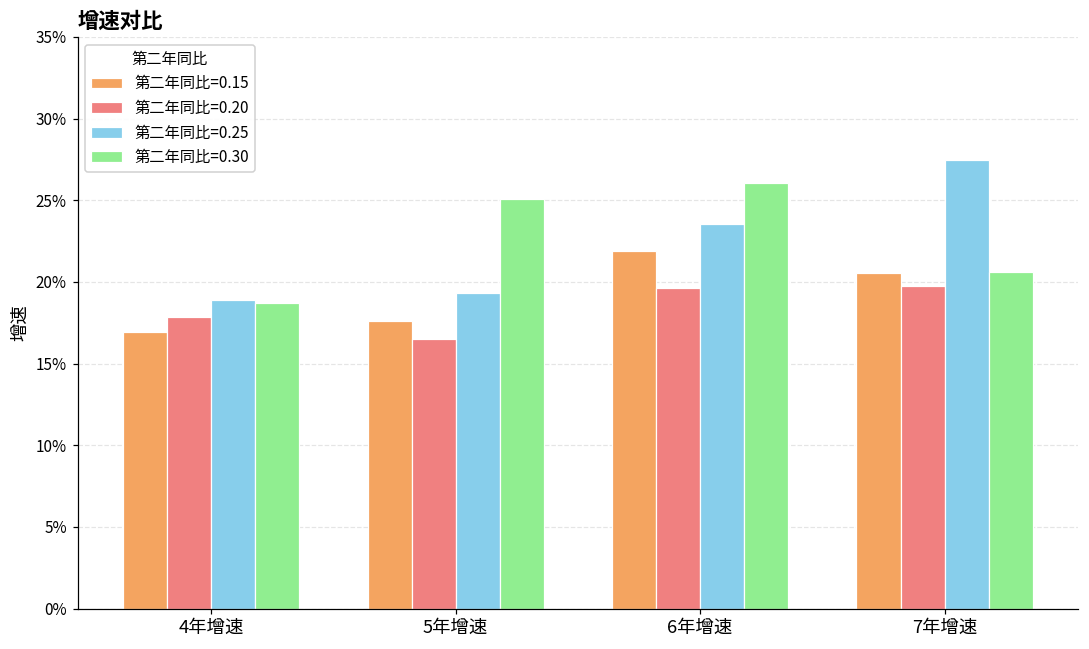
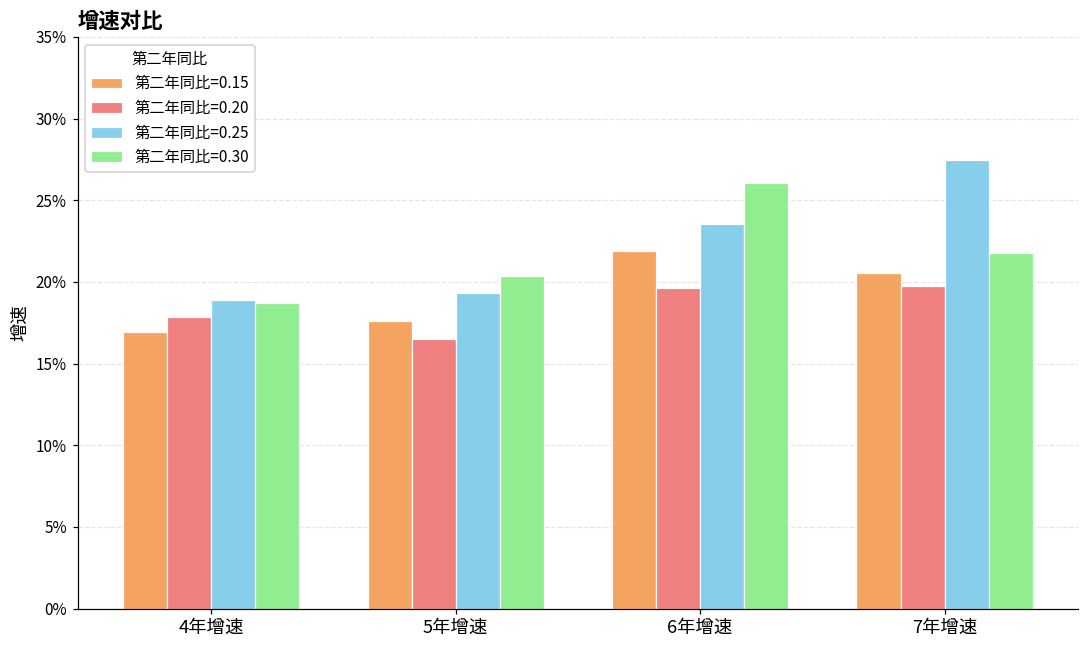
第二年同比=0.30, 5年增速: 25.0% -> 20.4%
第二年同比=0.30, 7年增速: 20.6% -> 21.8%
